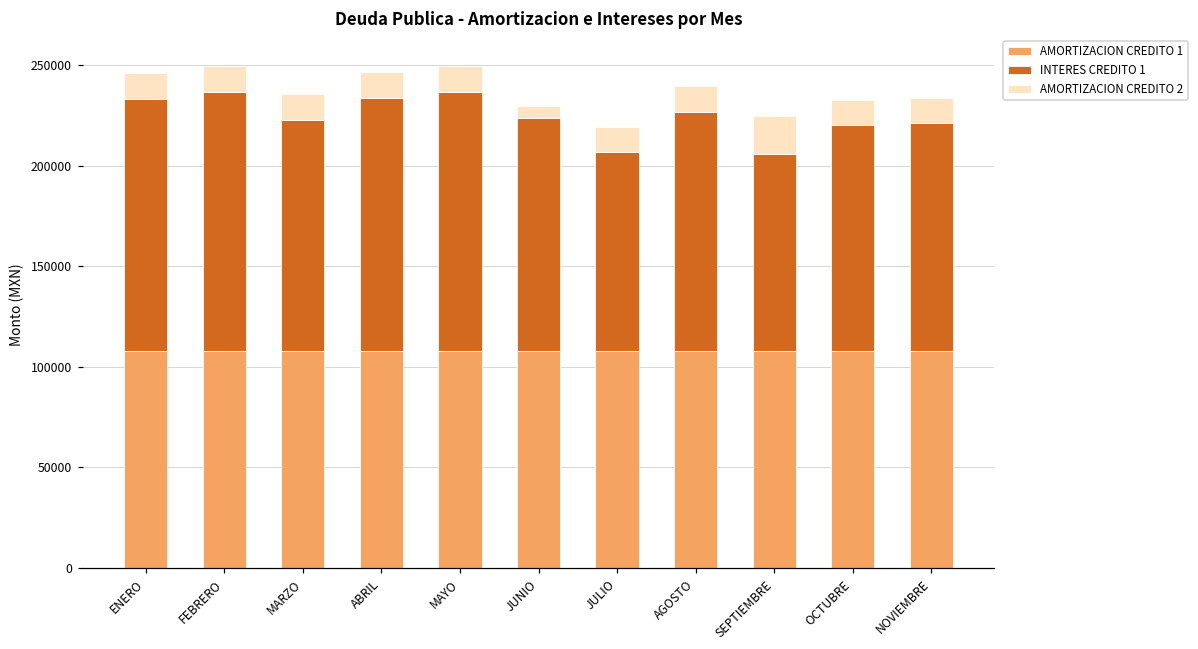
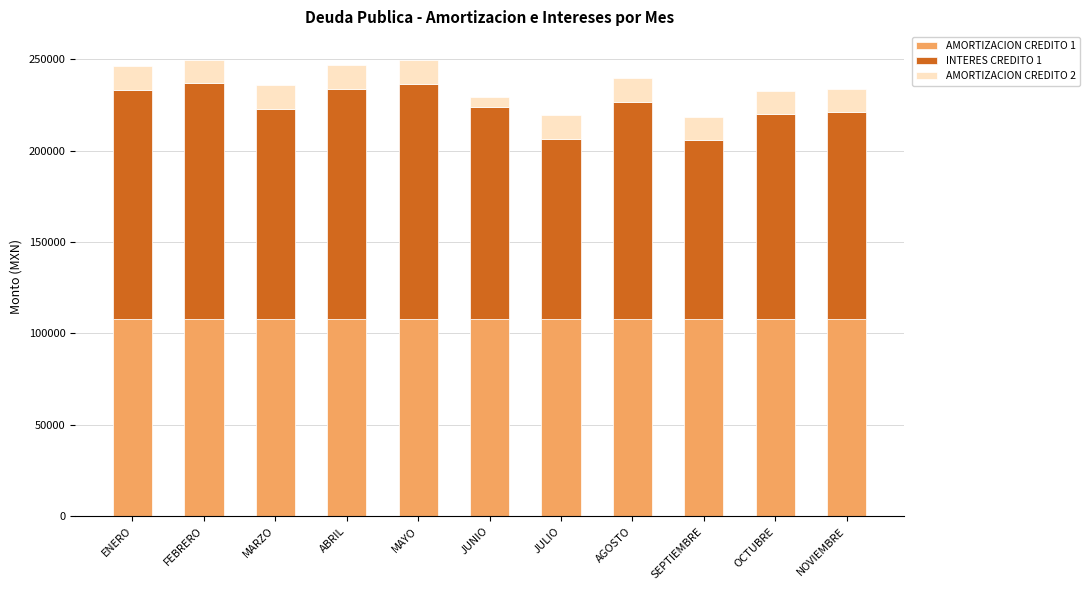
AMORTIZACION CREDITO 2, SEPTIEMBRE: 19000 -> 13000
